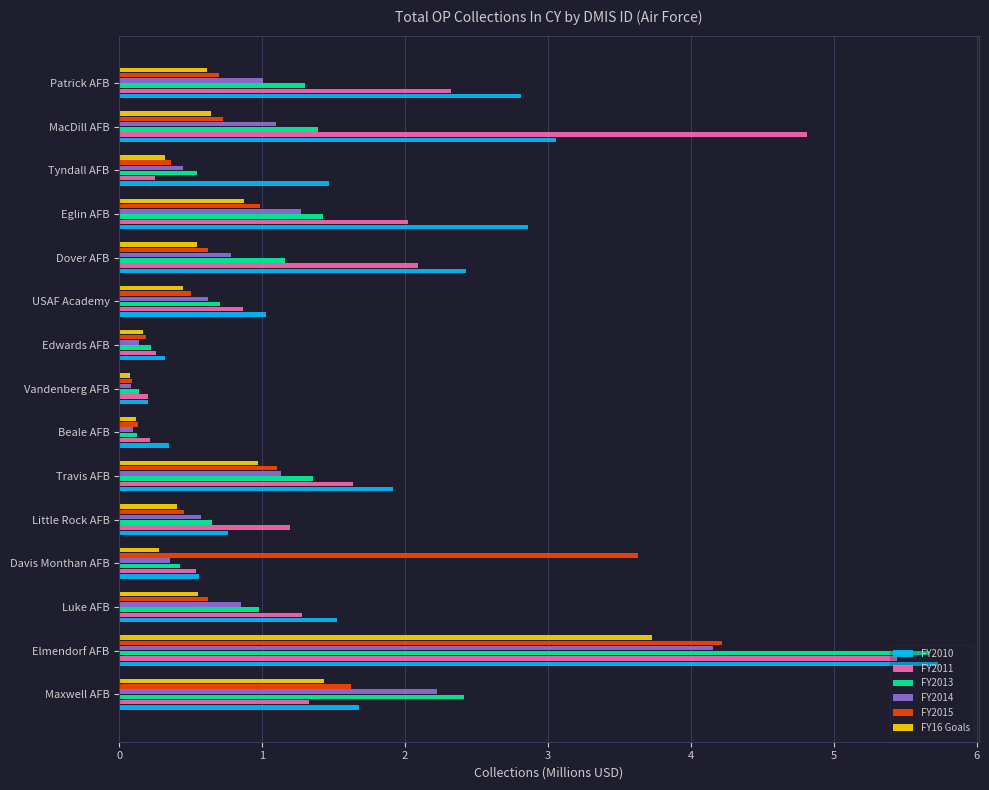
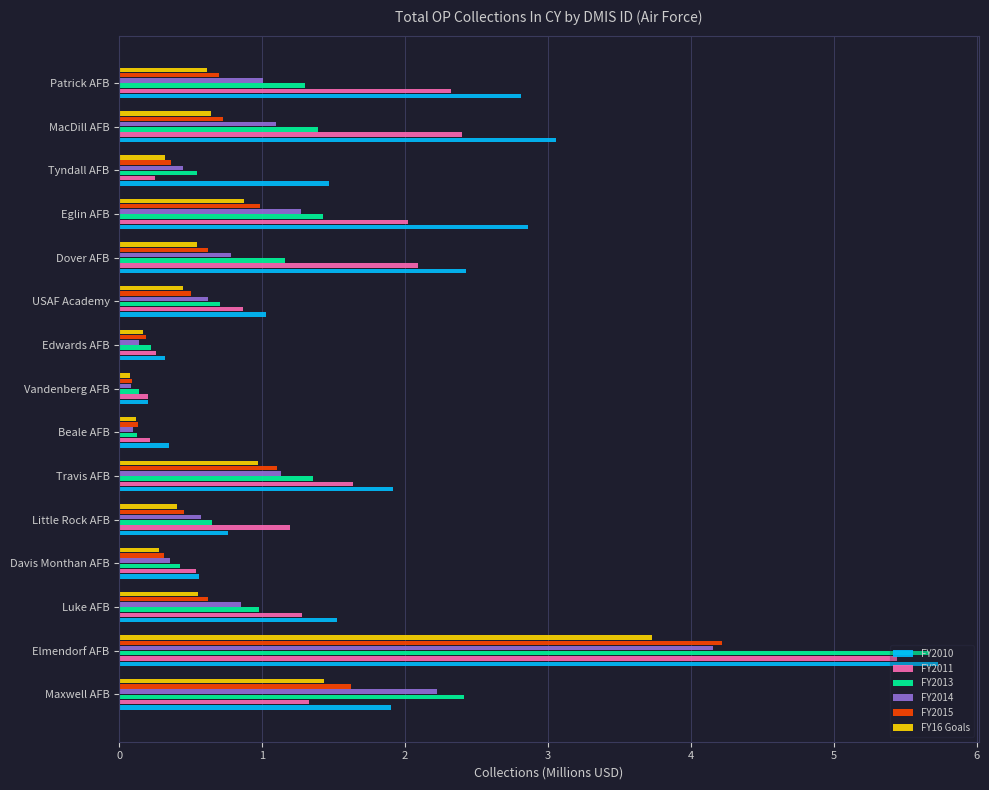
FY2011, MacDill AFB: 4.82 -> 2.40
FY2015, Davis Monthan AFB: 3.63 -> 0.31
FY2010, Maxwell AFB: 1.68 -> 1.90
